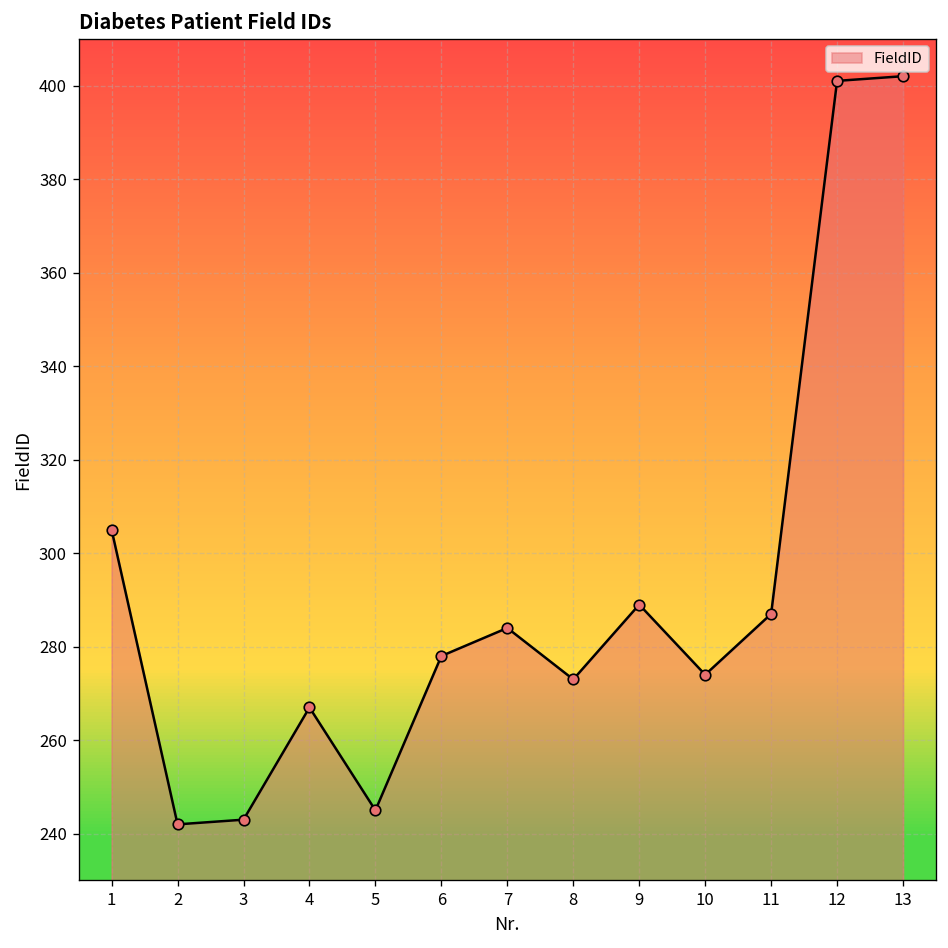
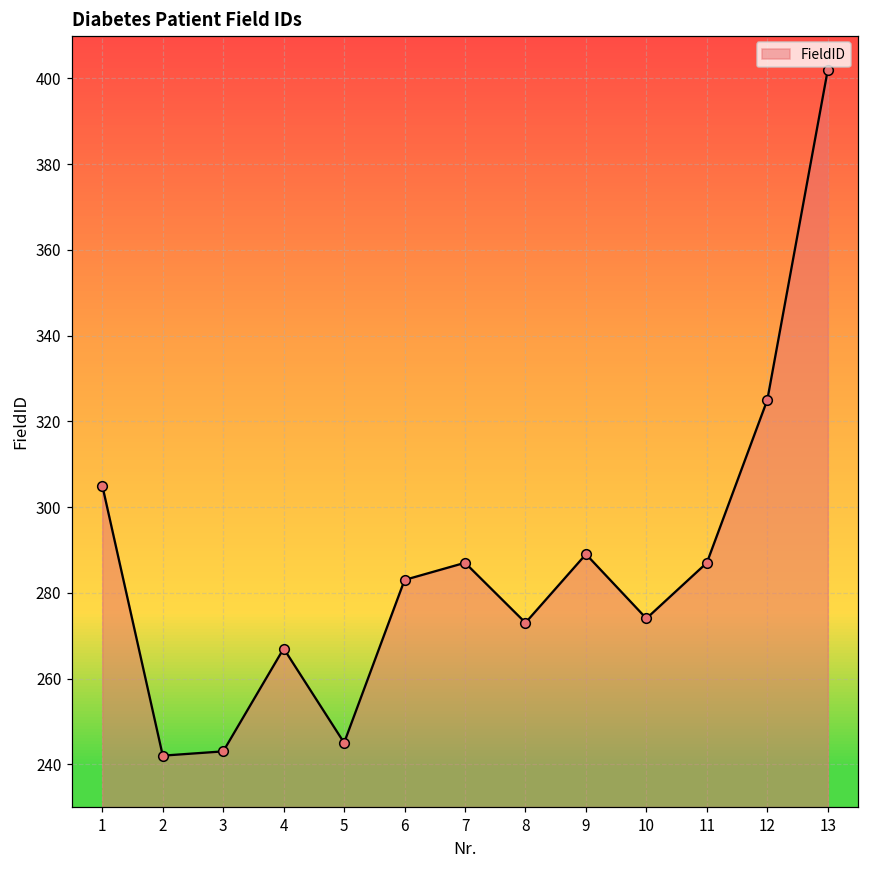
6: 278 -> 283
7: 284 -> 287
12: 401 -> 325
